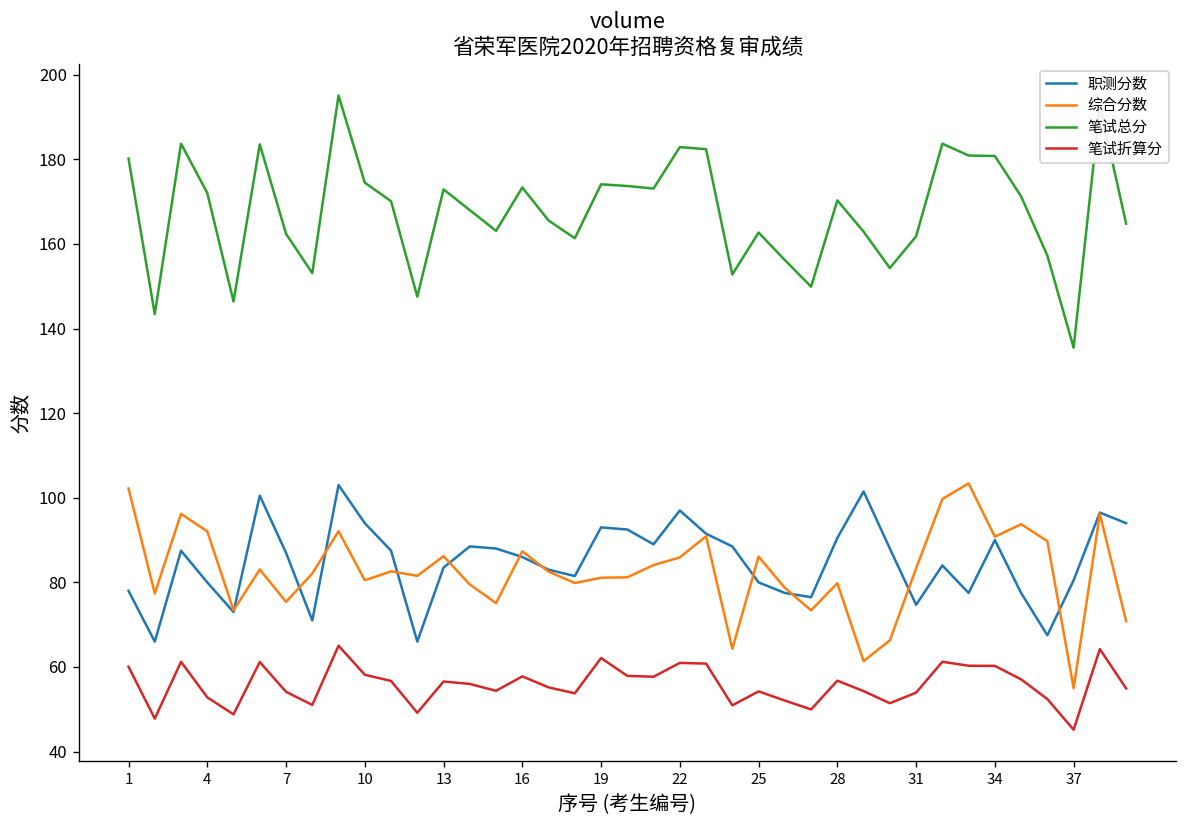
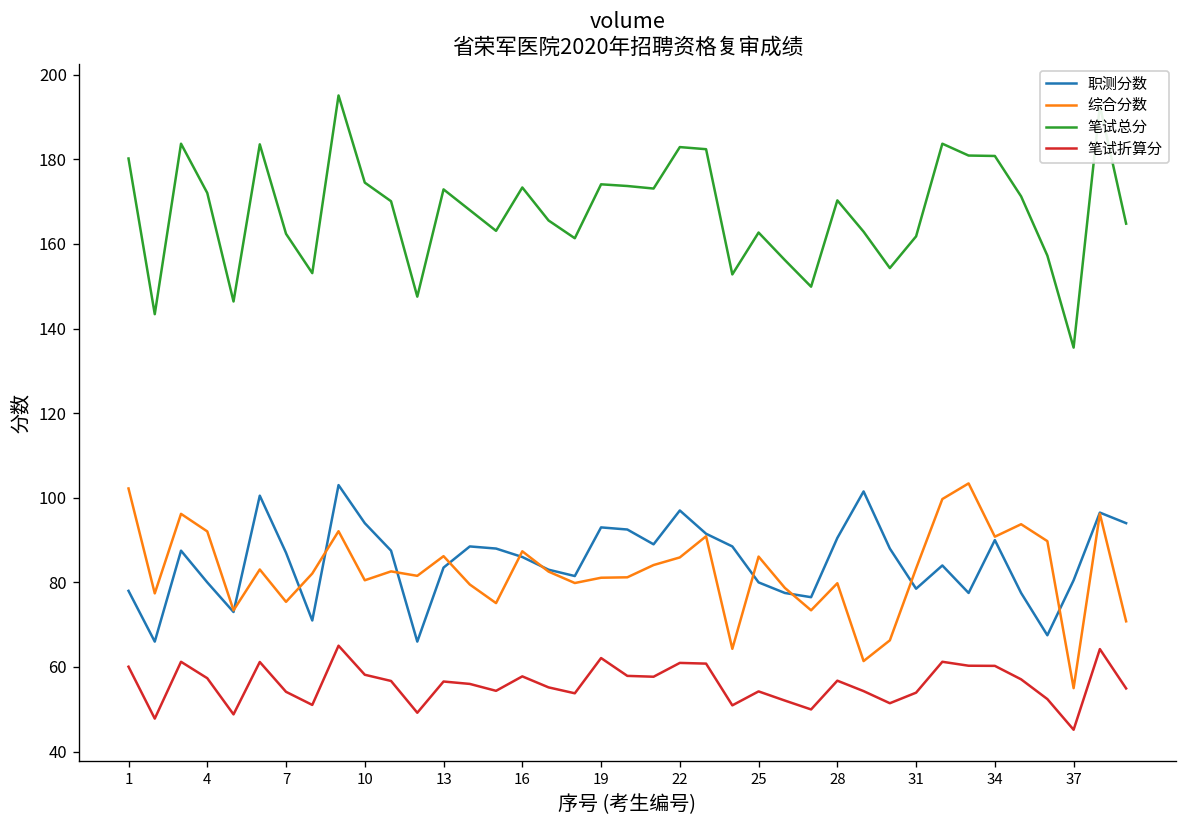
笔试折算分, 4: 53 -> 57
职测分数, 31: 75 -> 79
